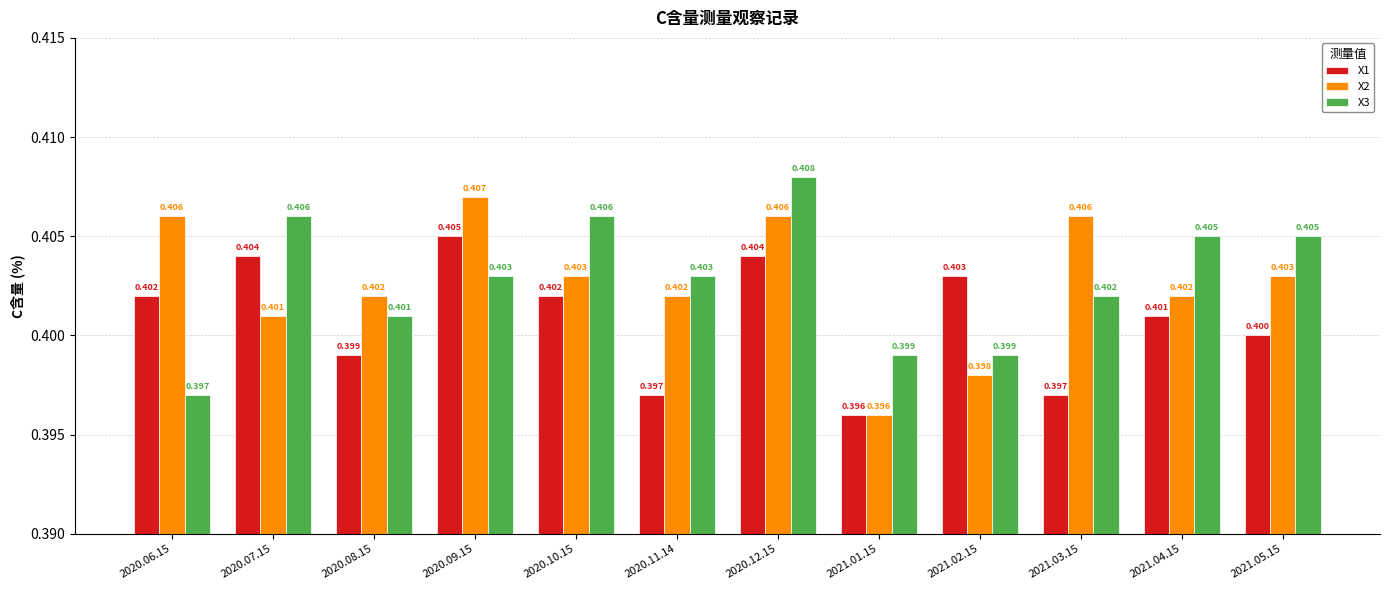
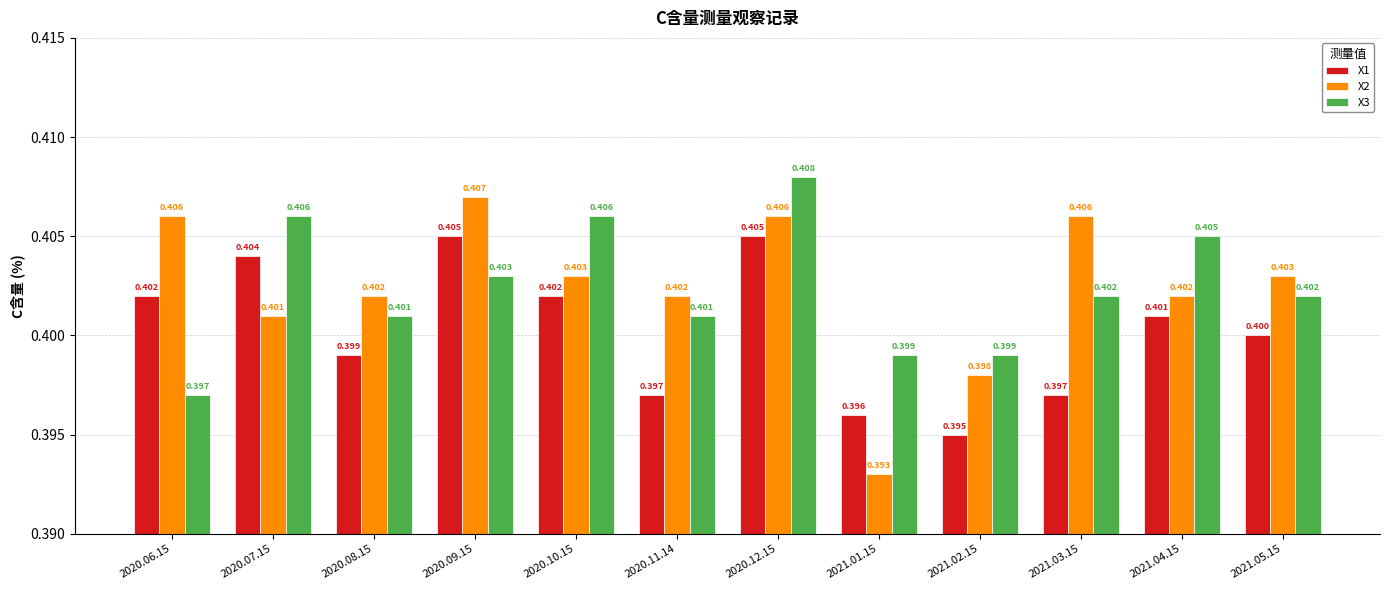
X3, 2020.11.14: 0.403 -> 0.401
X1, 2020.12.15: 0.404 -> 0.405
X2, 2021.01.15: 0.396 -> 0.393
X1, 2021.02.15: 0.403 -> 0.395
X3, 2021.05.15: 0.405 -> 0.402
